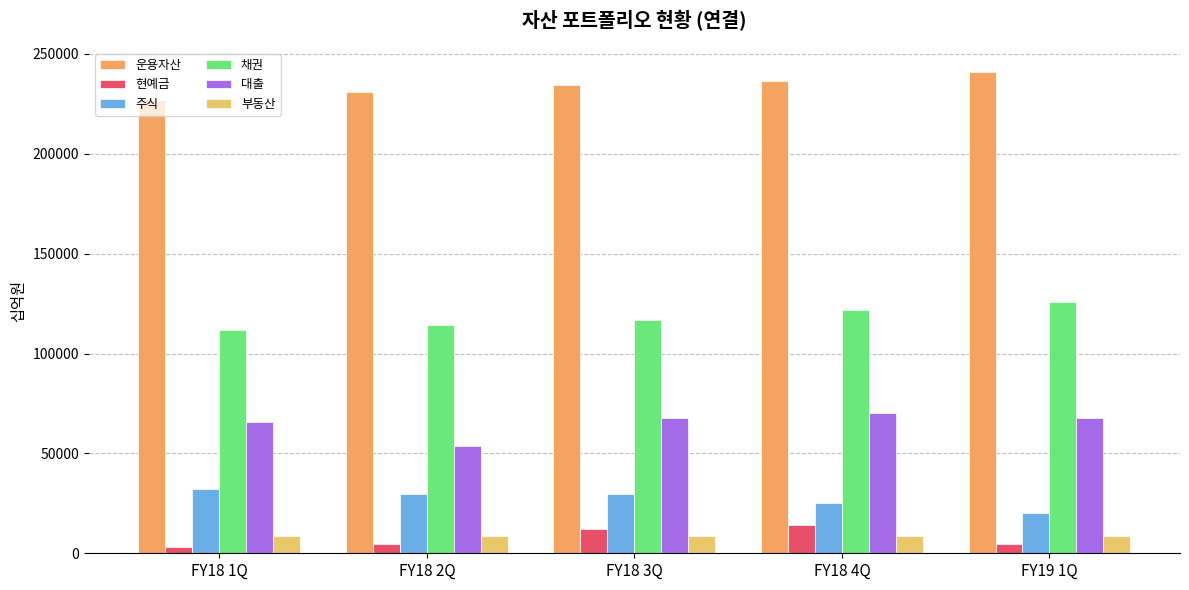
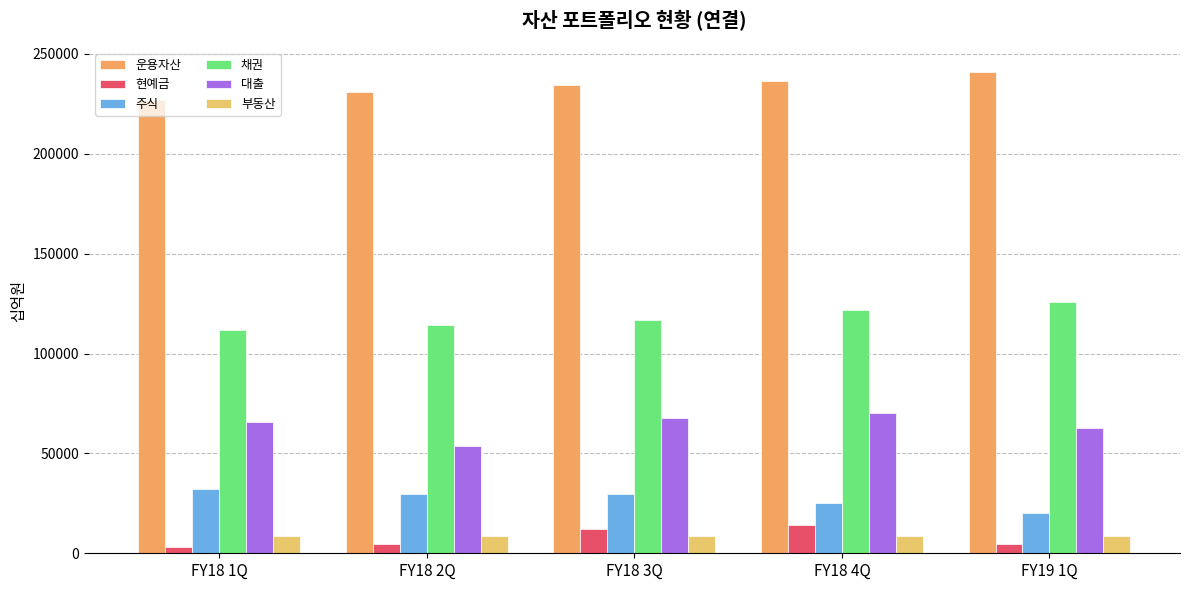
대출, FY19 1Q: 68000 -> 63000
